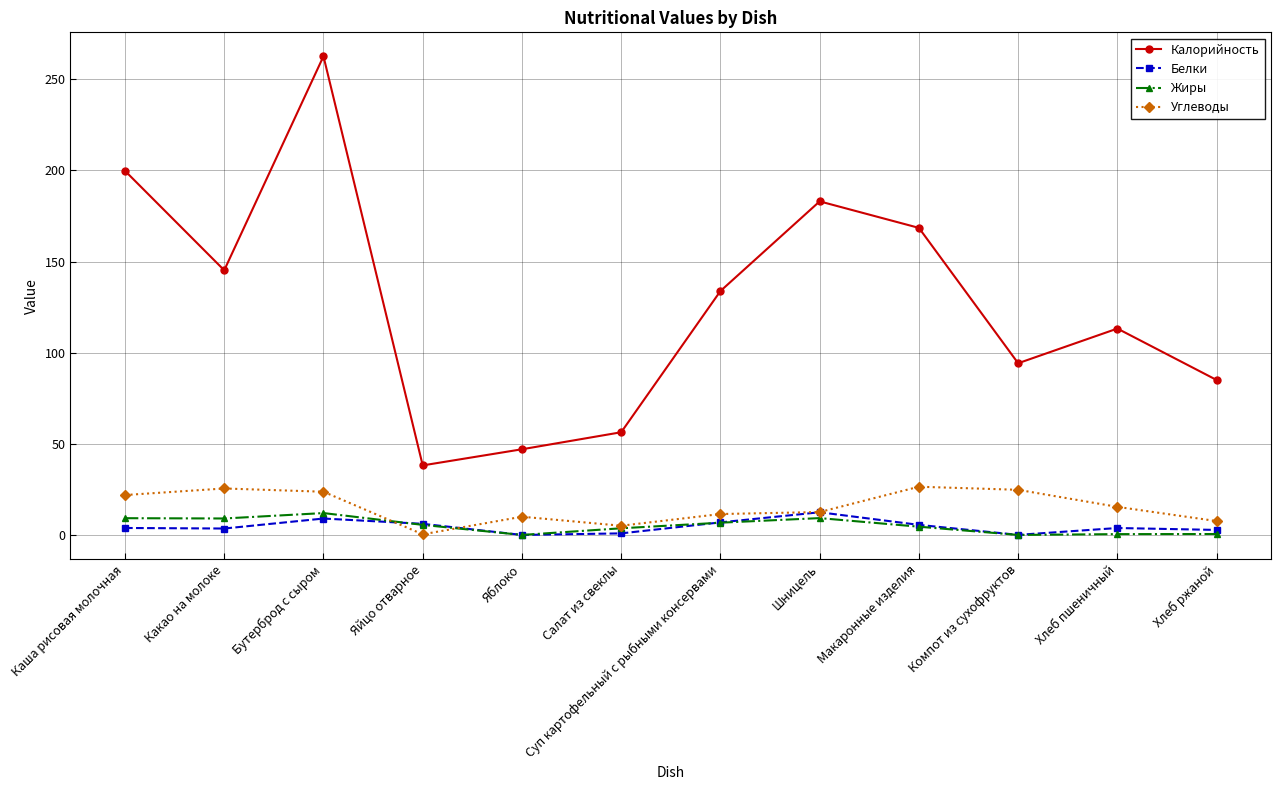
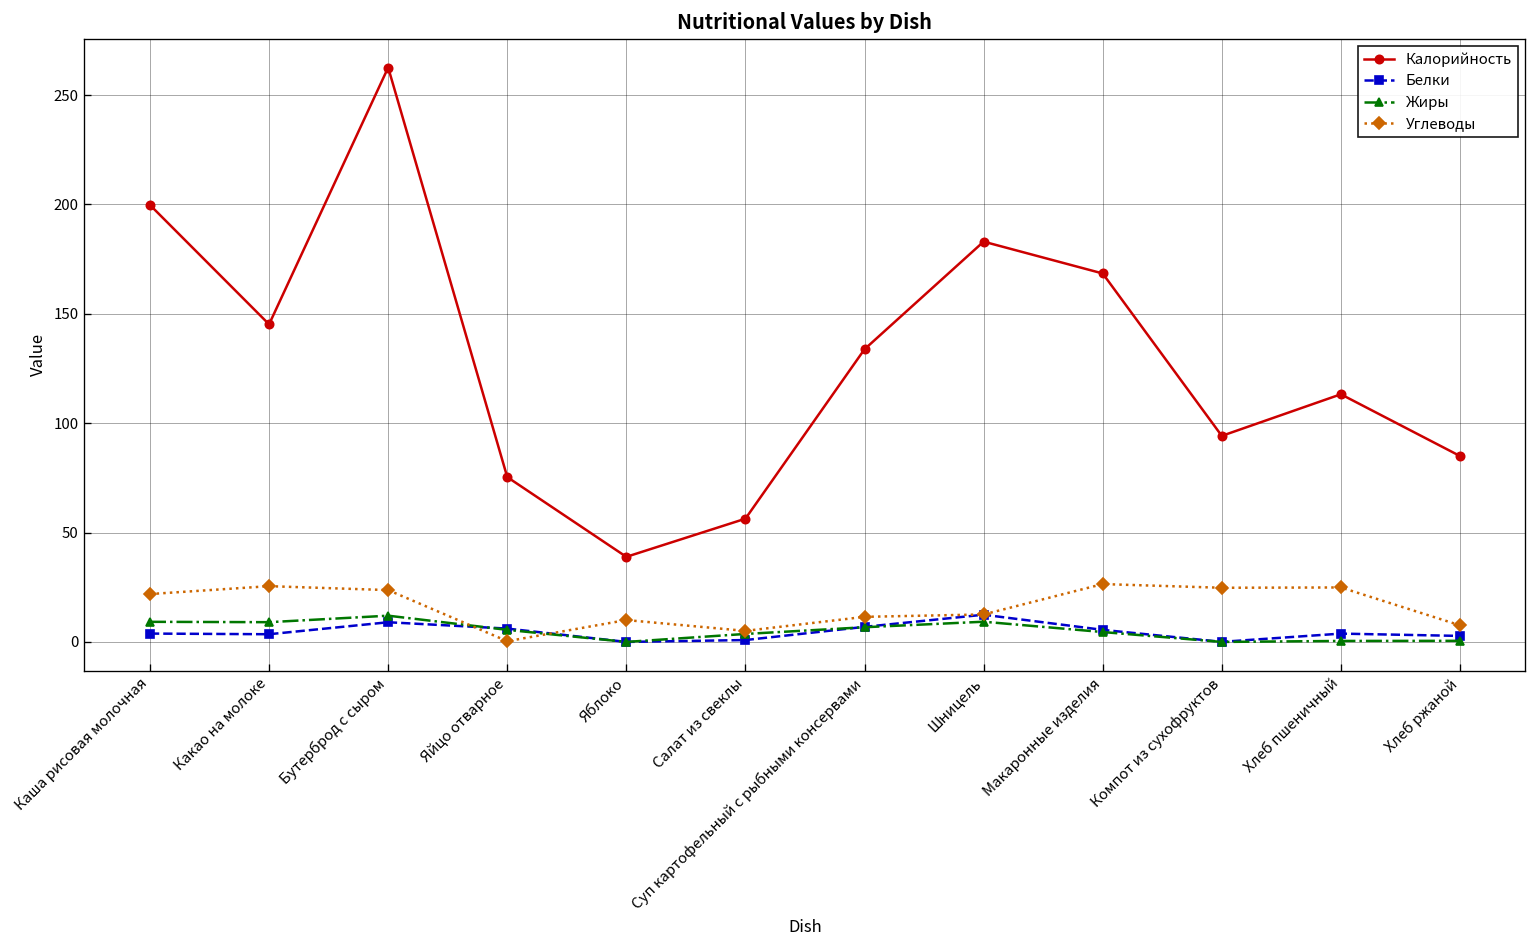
Калорийность, Яйцо отварное: 38 -> 75
Калорийность, Яблоко: 47 -> 39
Углеводы, Хлеб пшеничный: 15 -> 25
